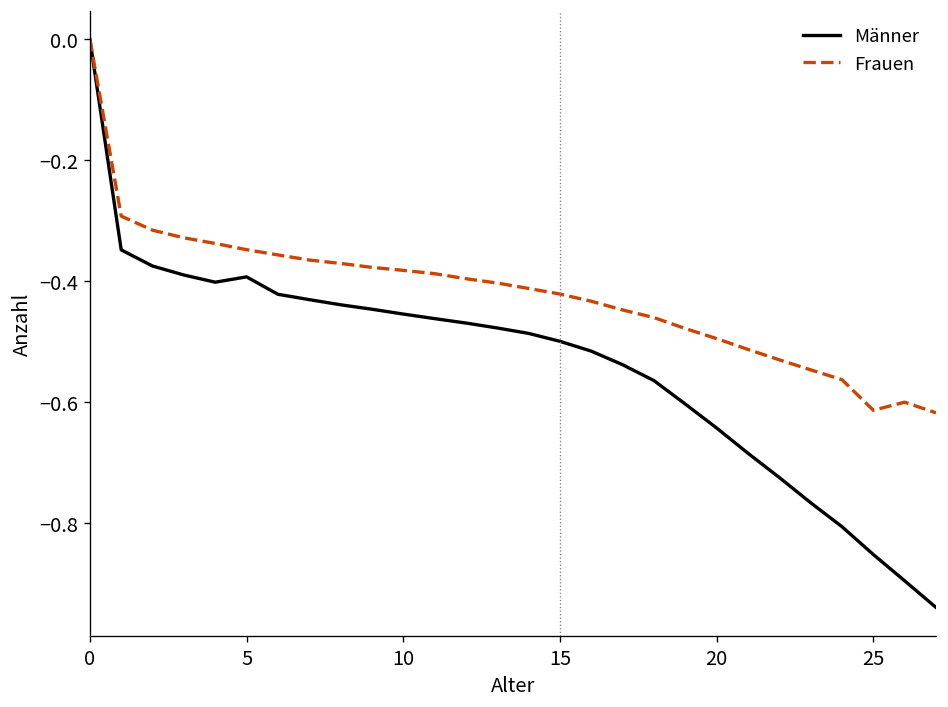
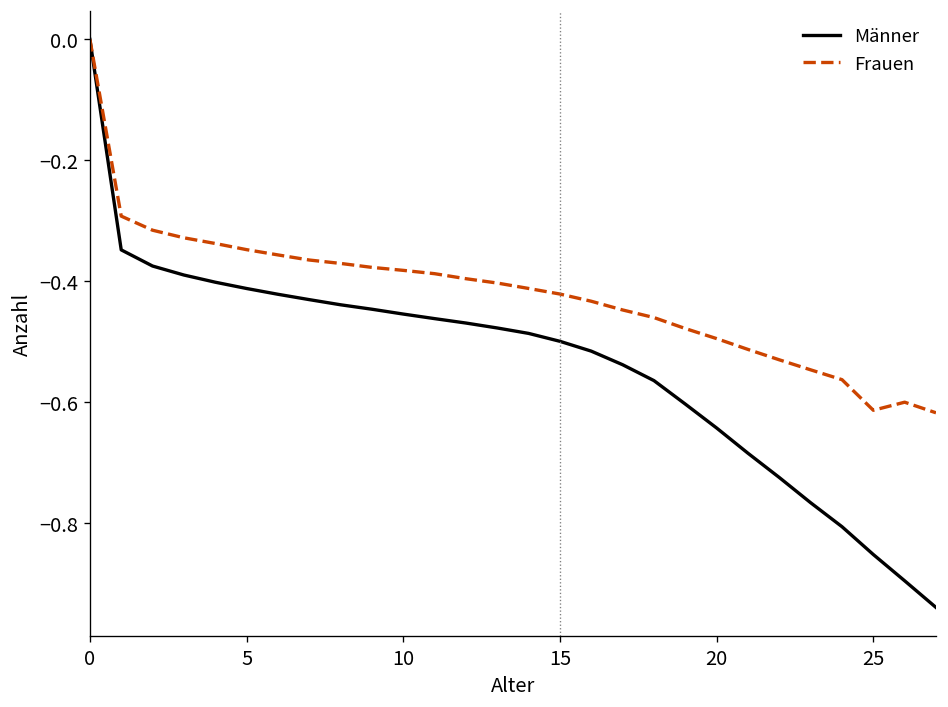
Männer, 5: -0.39 -> -0.41
